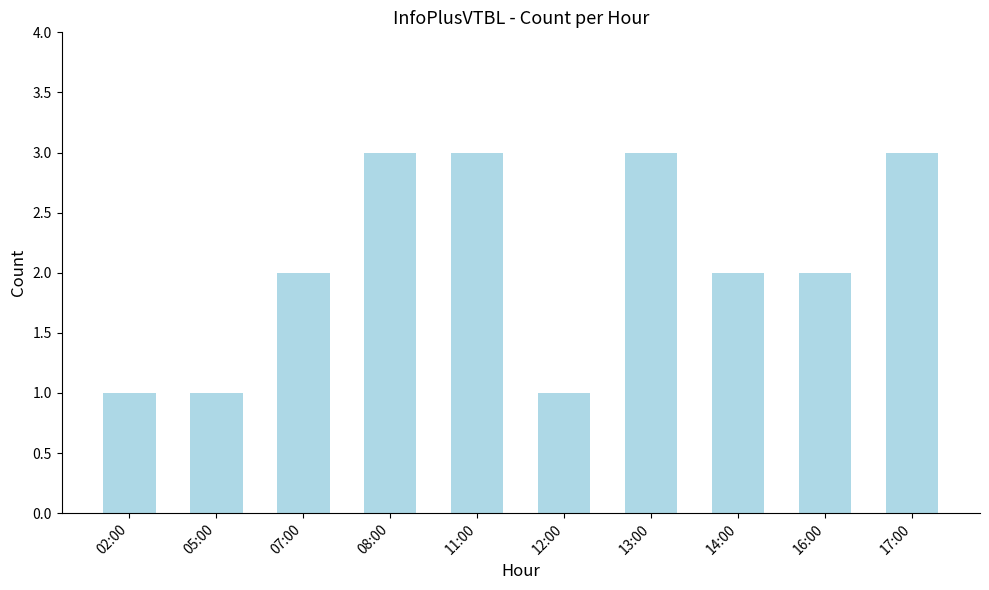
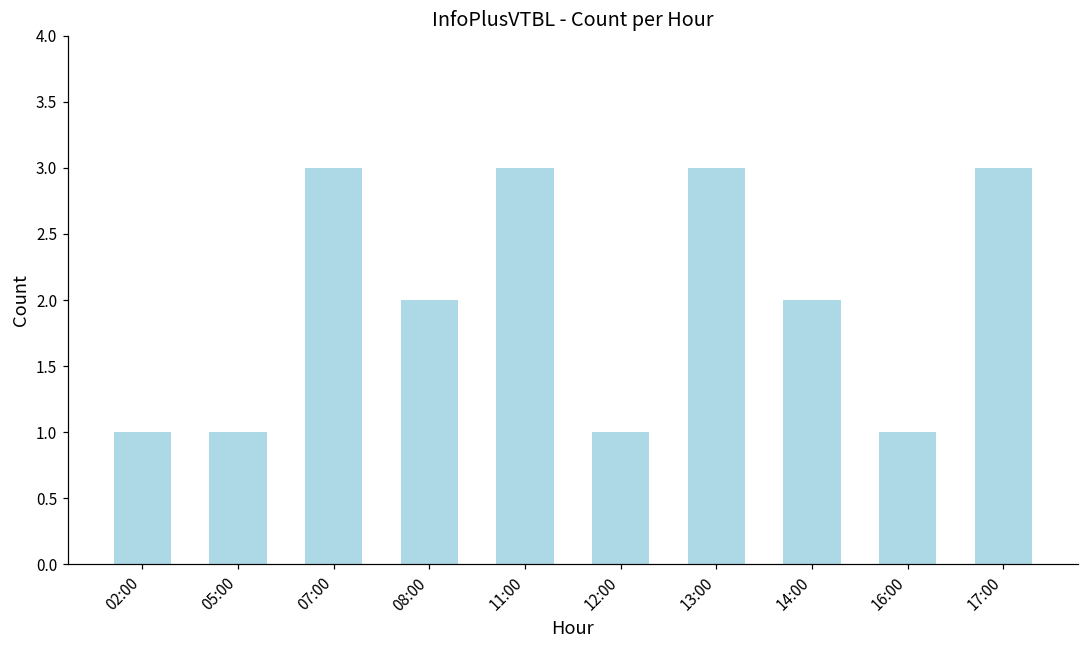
07:00: 2 -> 3
08:00: 3 -> 2
16:00: 2 -> 1
